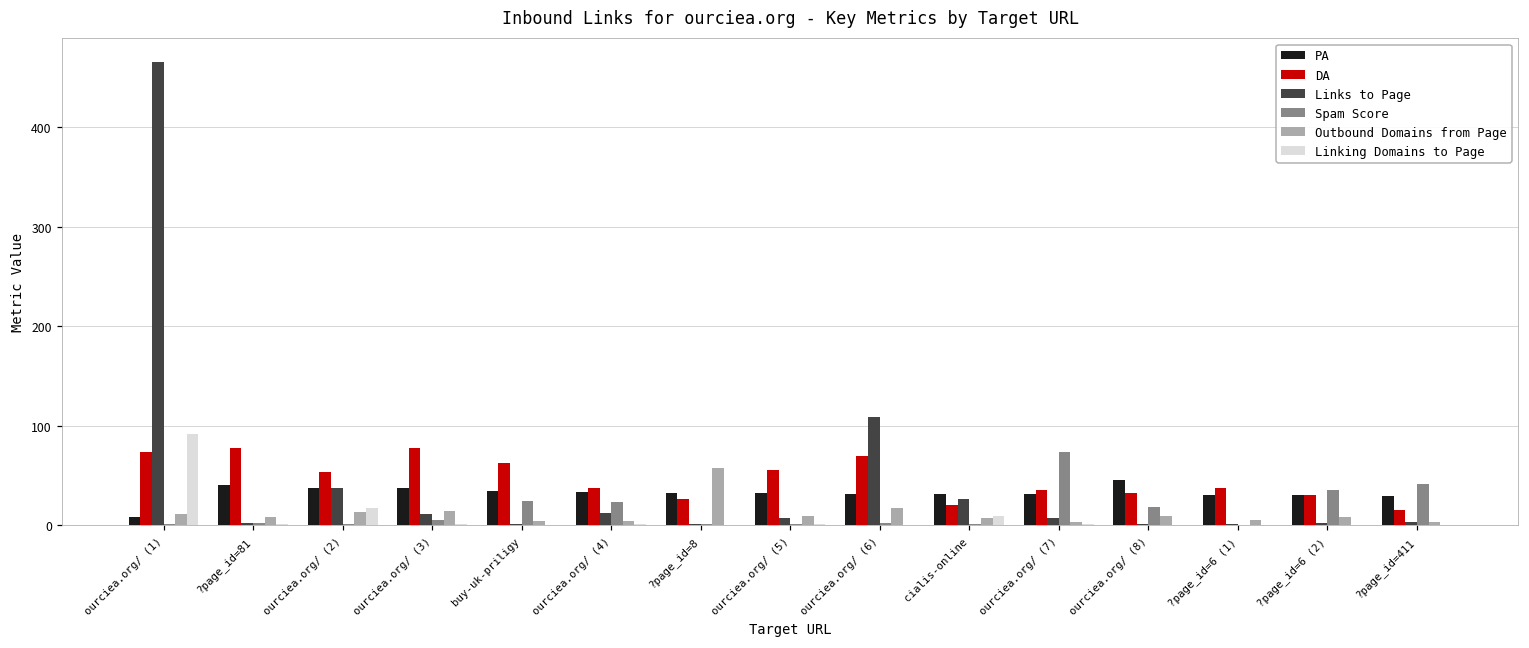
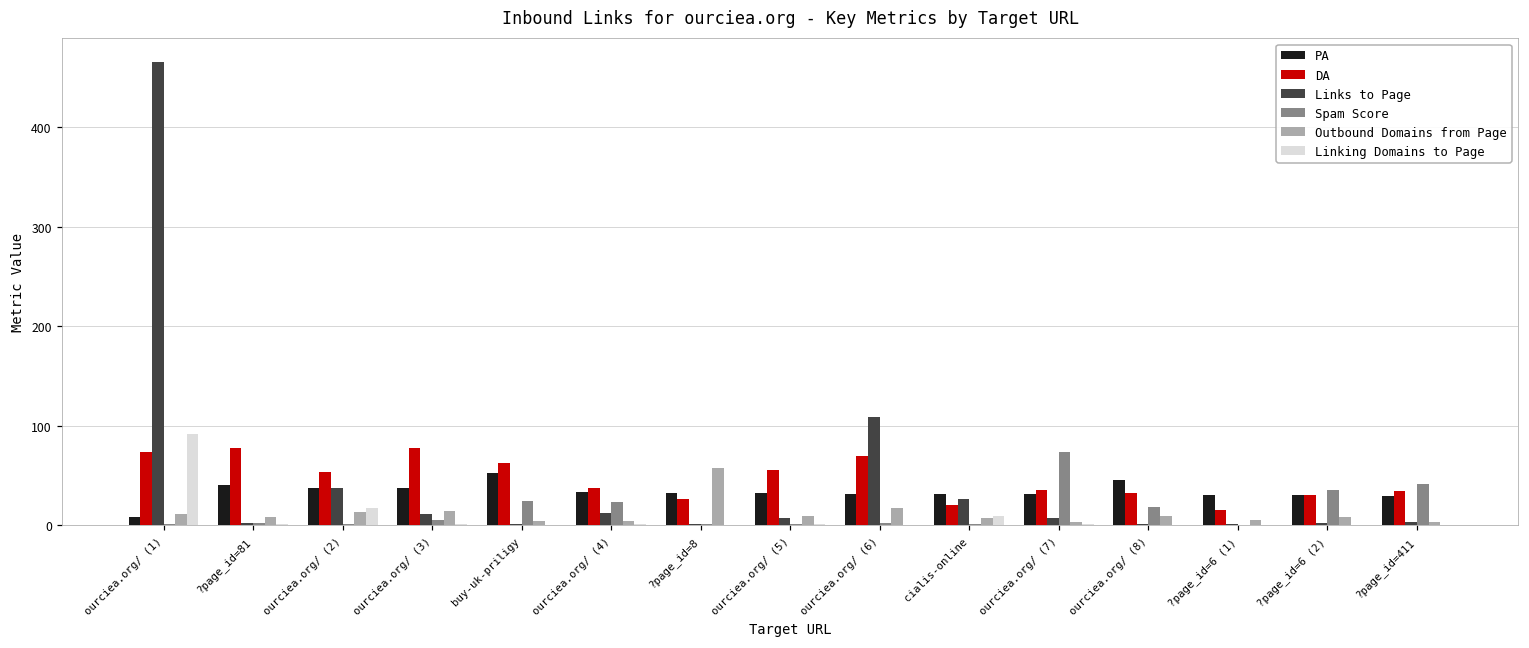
PA, buy-uk-priligy: 30 -> 50
DA, ?page_id=6 (1): 40 -> 20
DA, ?page_id=411: 20 -> 30
